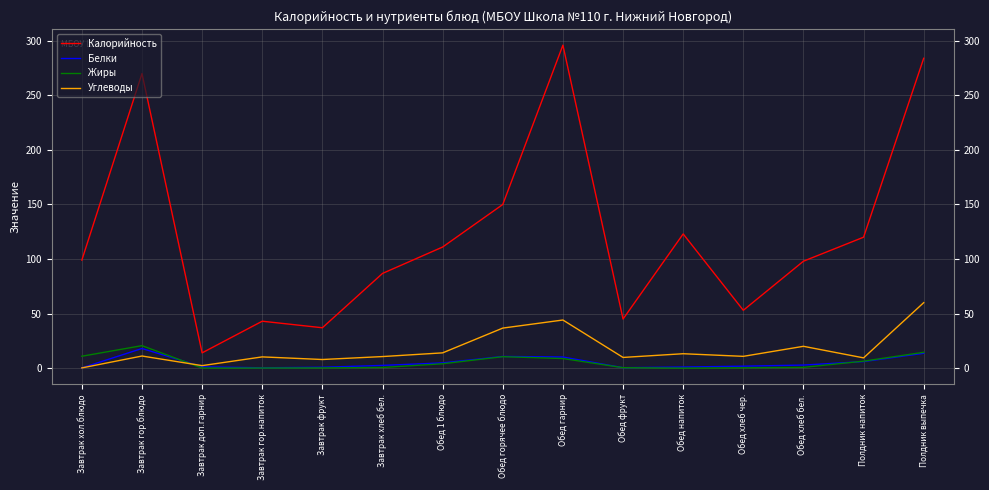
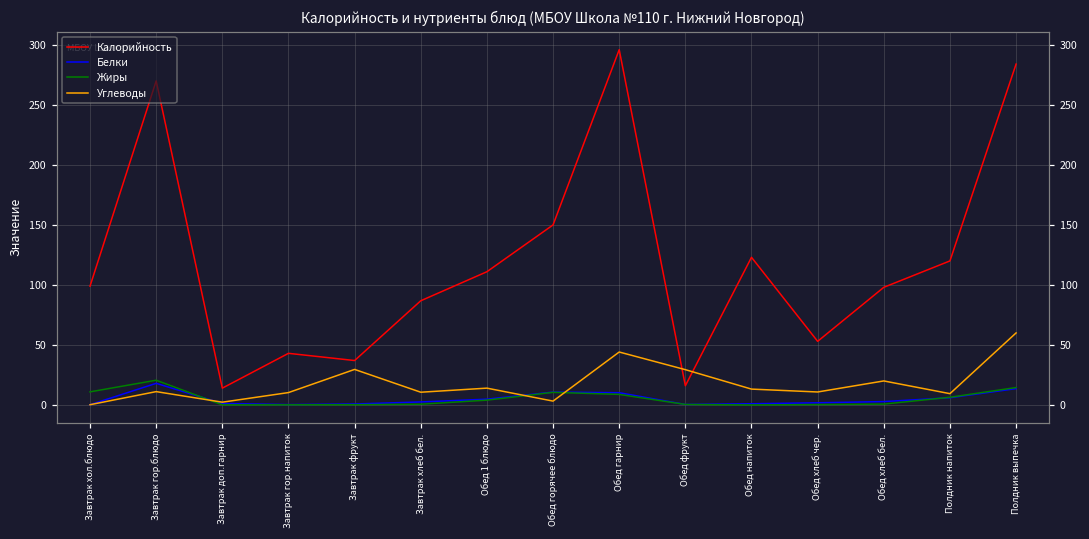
Углеводы, Завтрак фрукт: 8 -> 30
Углеводы, Обед горячее блюдо: 37 -> 3
Калорийность, Обед фрукт: 45 -> 16
Углеводы, Обед фрукт: 10 -> 29
